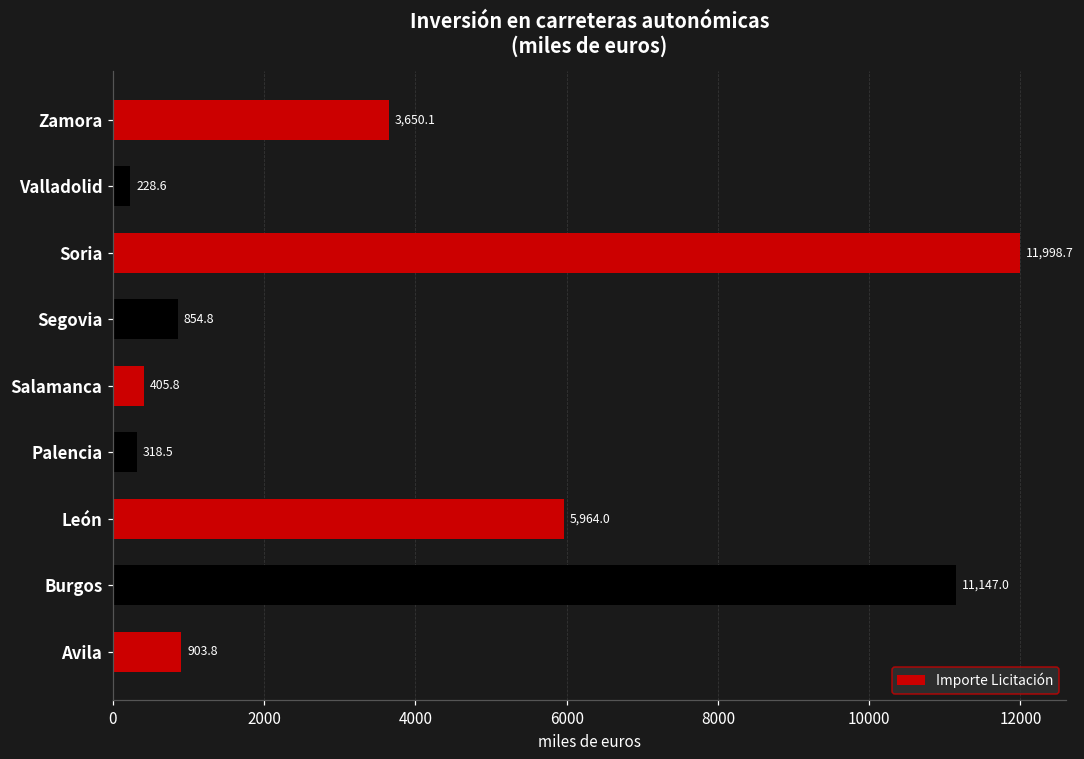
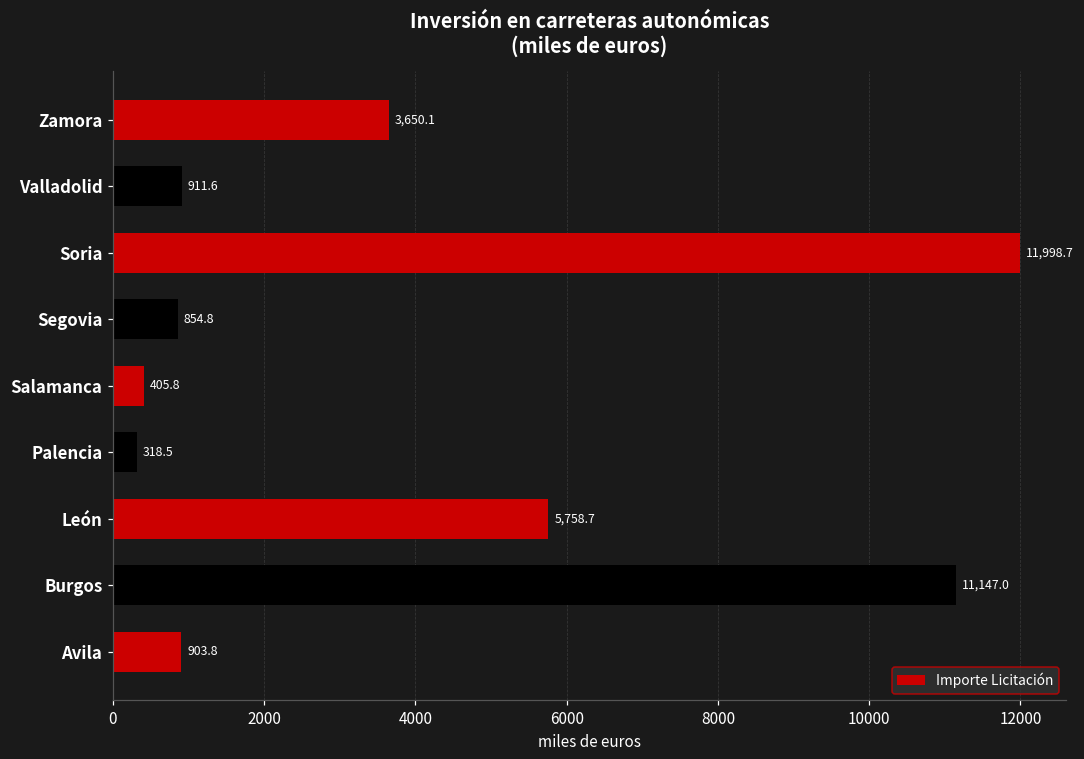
Valladolid: 228.6 -> 911.6
León: 5,964.0 -> 5,758.7
